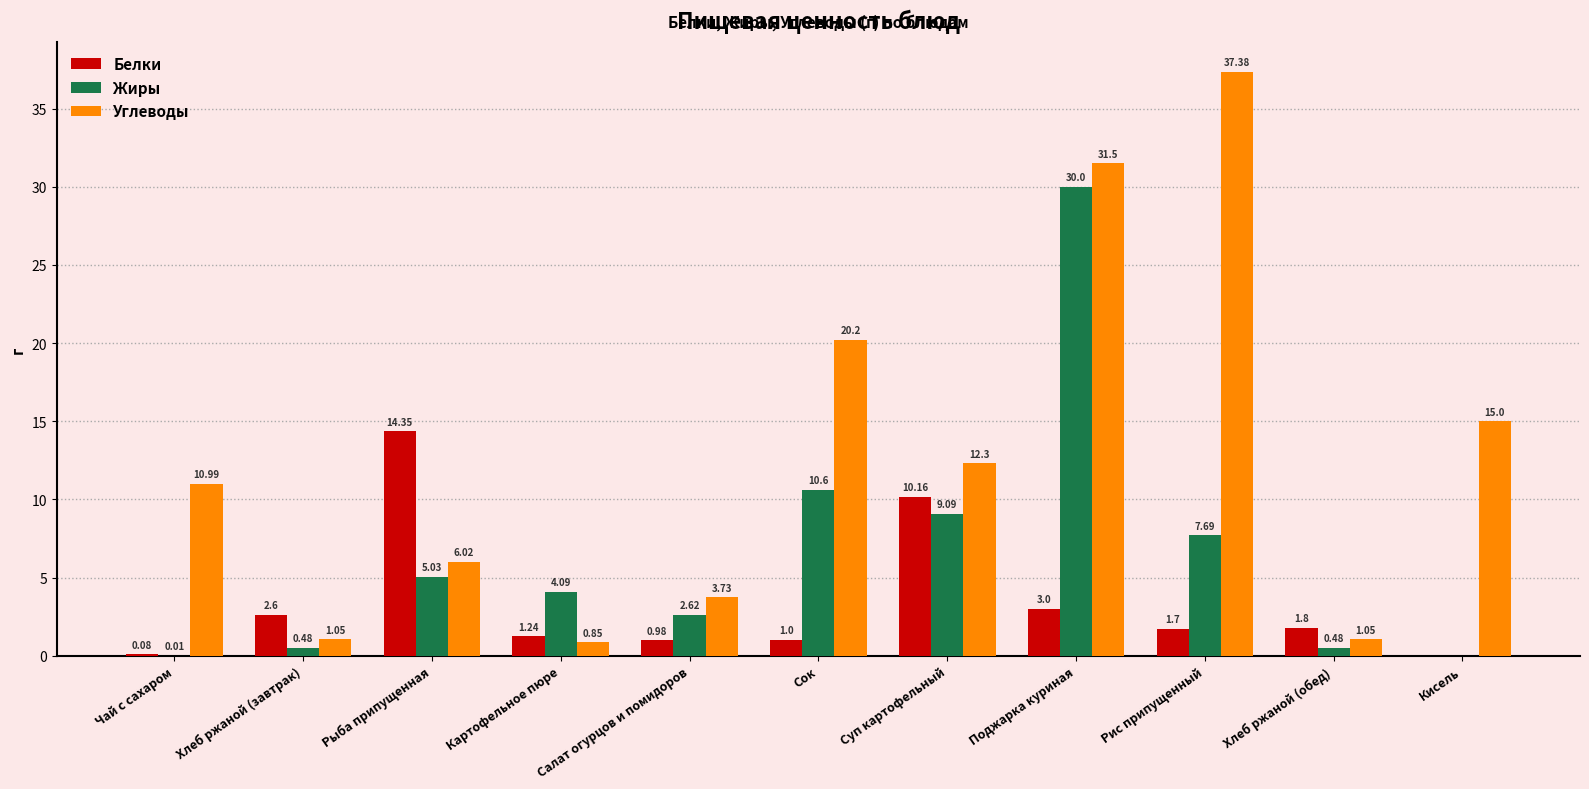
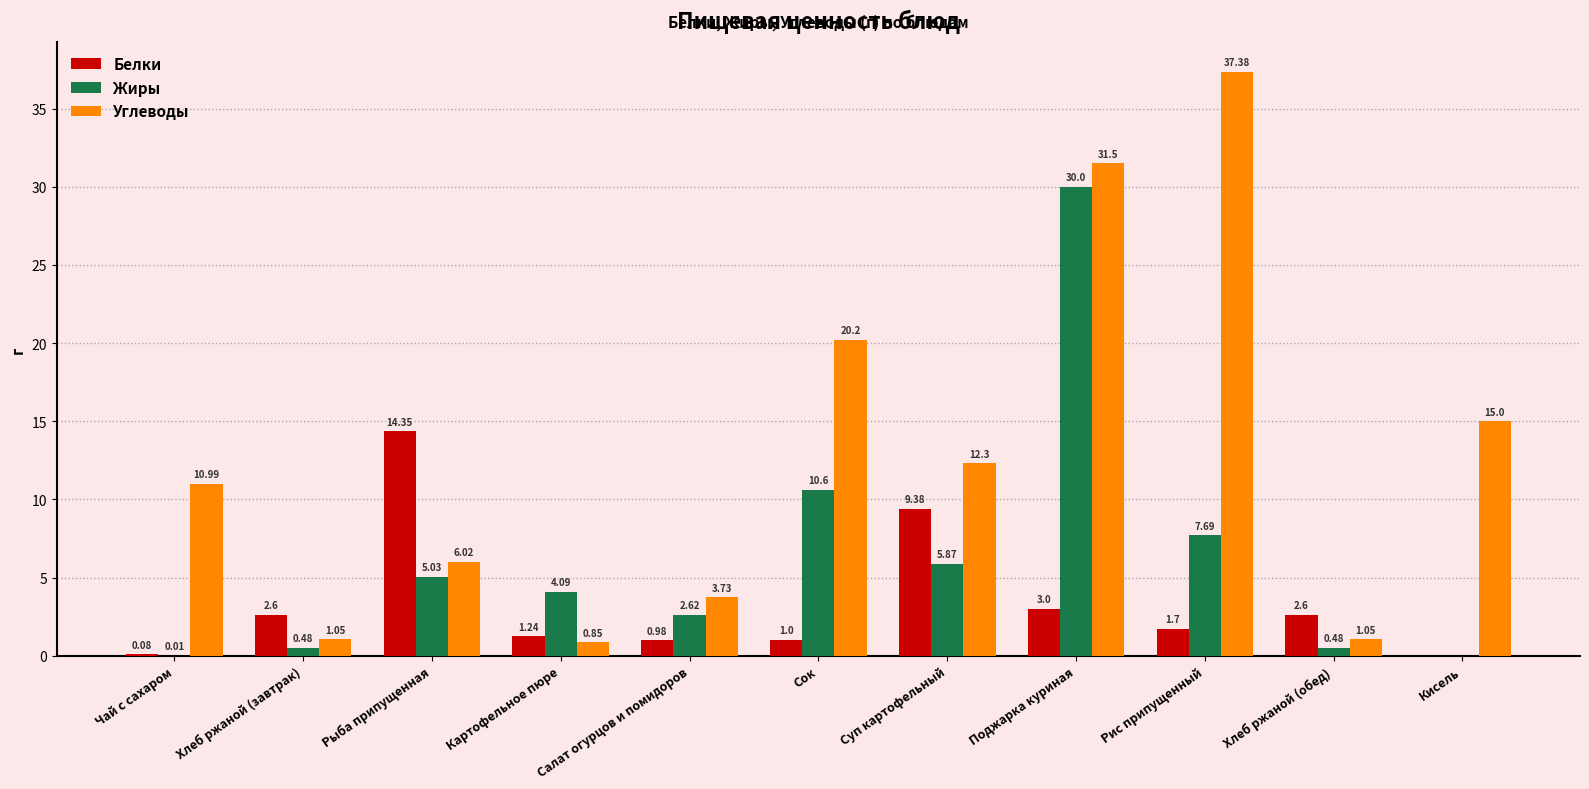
Белки, Суп картофельный: 10.16 -> 9.38
Жиры, Суп картофельный: 9.09 -> 5.87
Белки, Хлеб ржаной (обед): 1.8 -> 2.6
